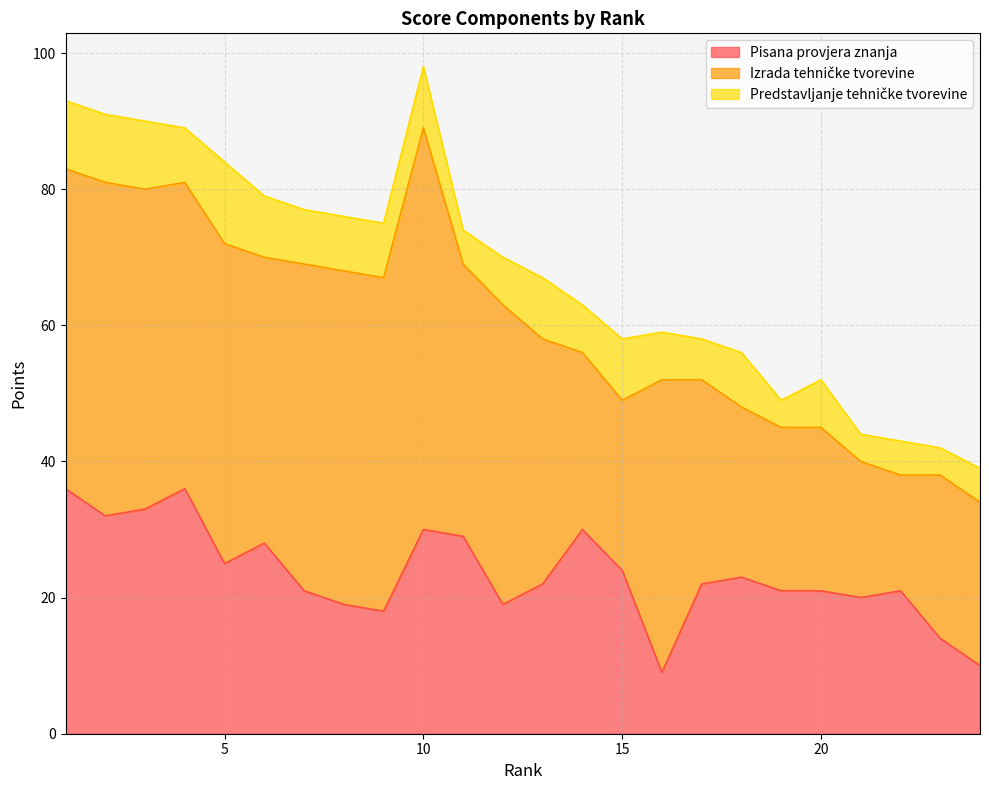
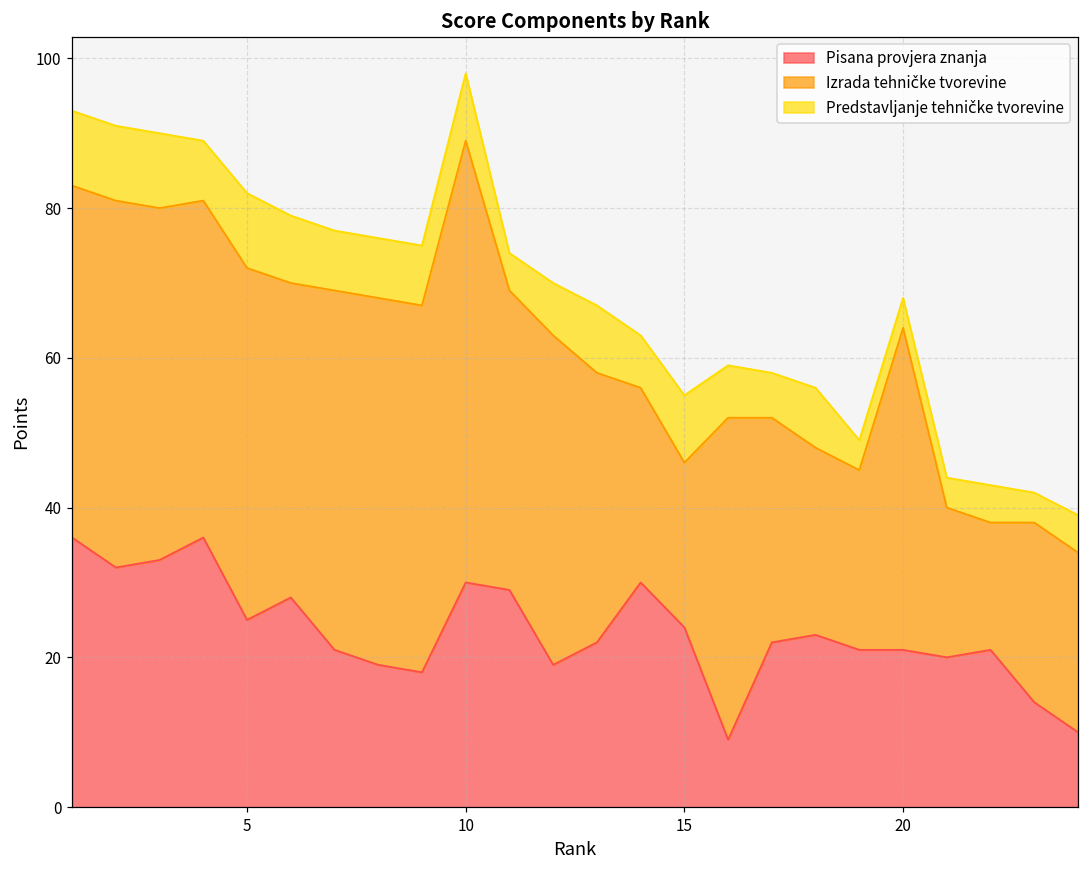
Predstavljanje tehničke tvorevine, 5: 12 -> 10
Izrada tehničke tvorevine, 15: 25 -> 22
Izrada tehničke tvorevine, 20: 24 -> 43
Predstavljanje tehničke tvorevine, 20: 7 -> 4
